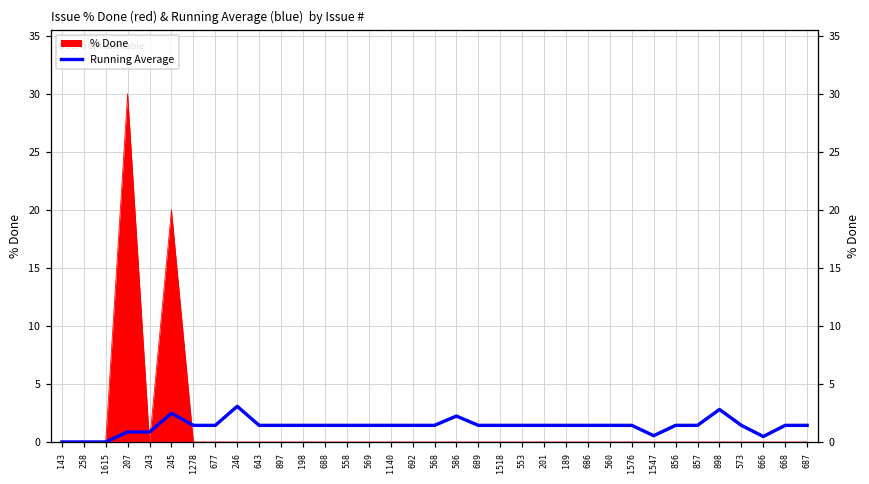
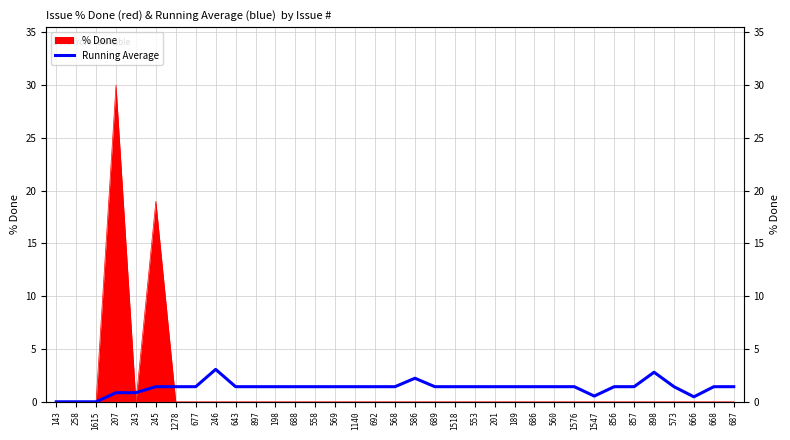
% Done, 245: 20 -> 19
Running Average, 245: 2.5 -> 1.4
